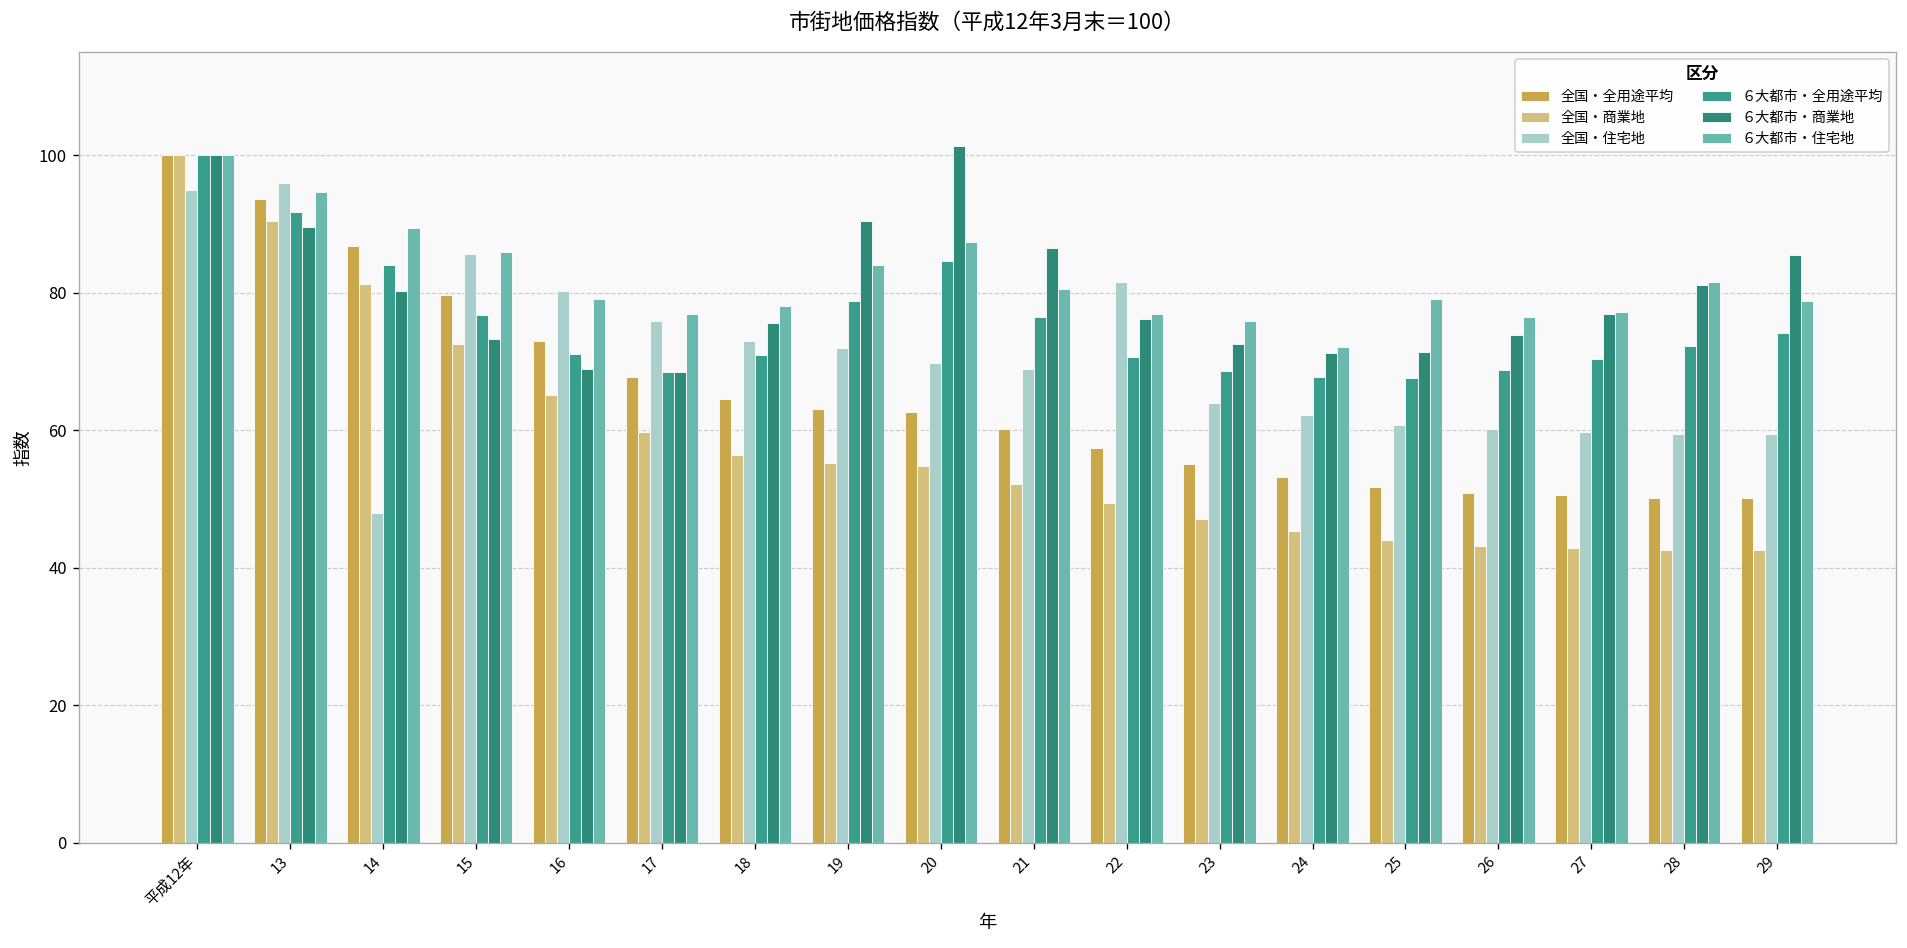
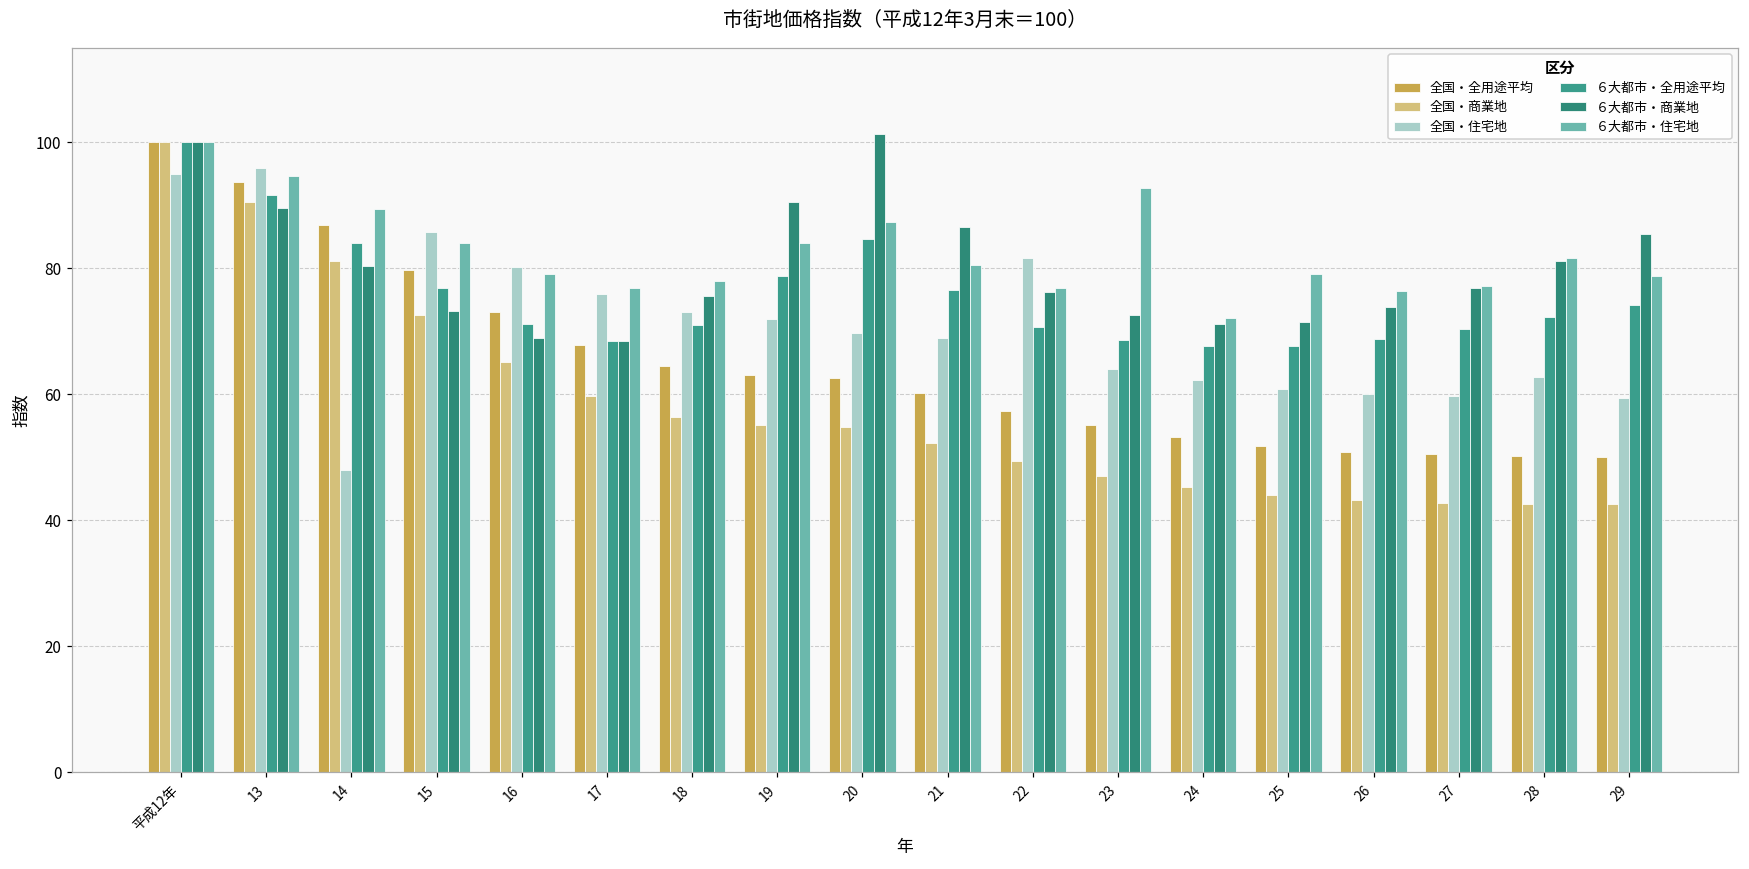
６大都市・住宅地, 15: 86 -> 84
６大都市・住宅地, 23: 76 -> 93
全国・住宅地, 28: 60 -> 63
